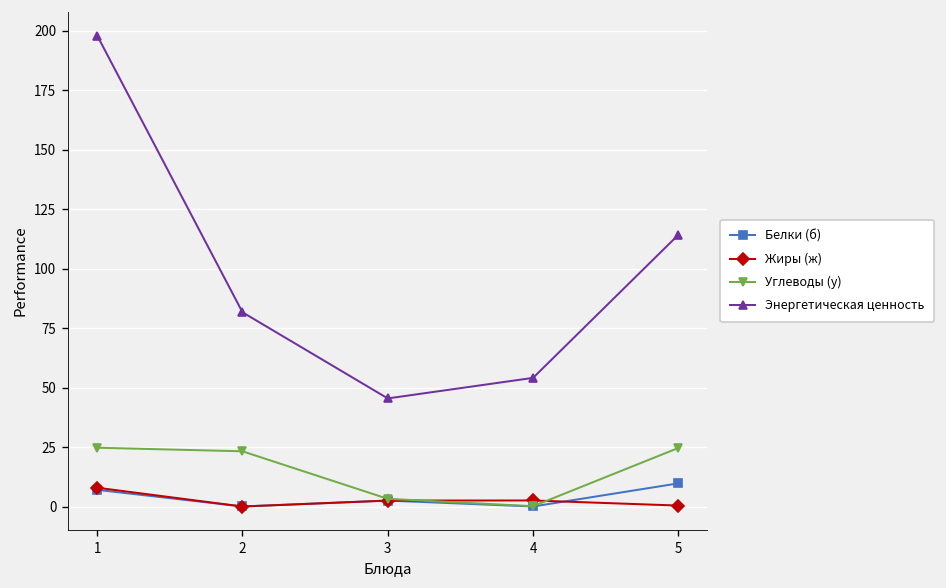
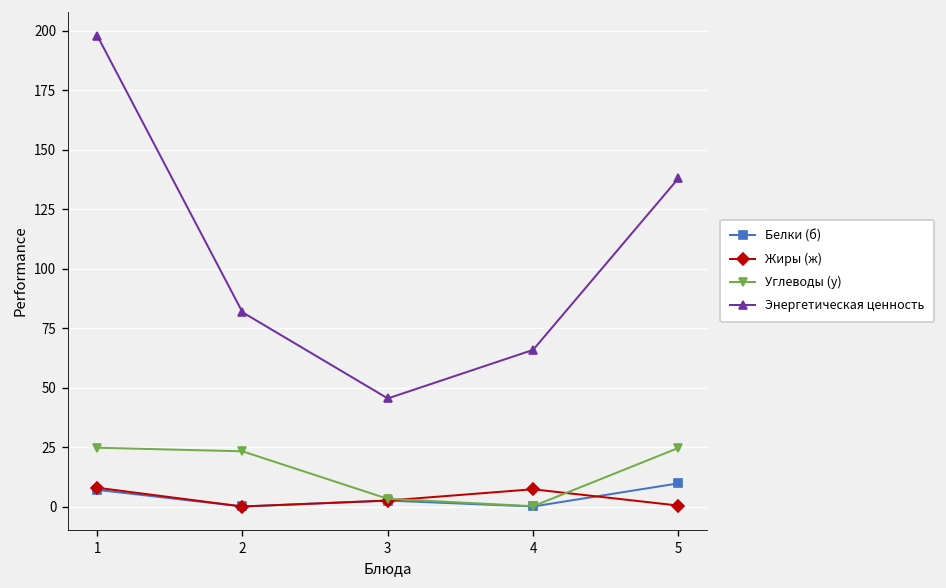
Жиры (ж), 4: 3 -> 7
Энергетическая ценность, 4: 54 -> 66
Энергетическая ценность, 5: 114 -> 138
